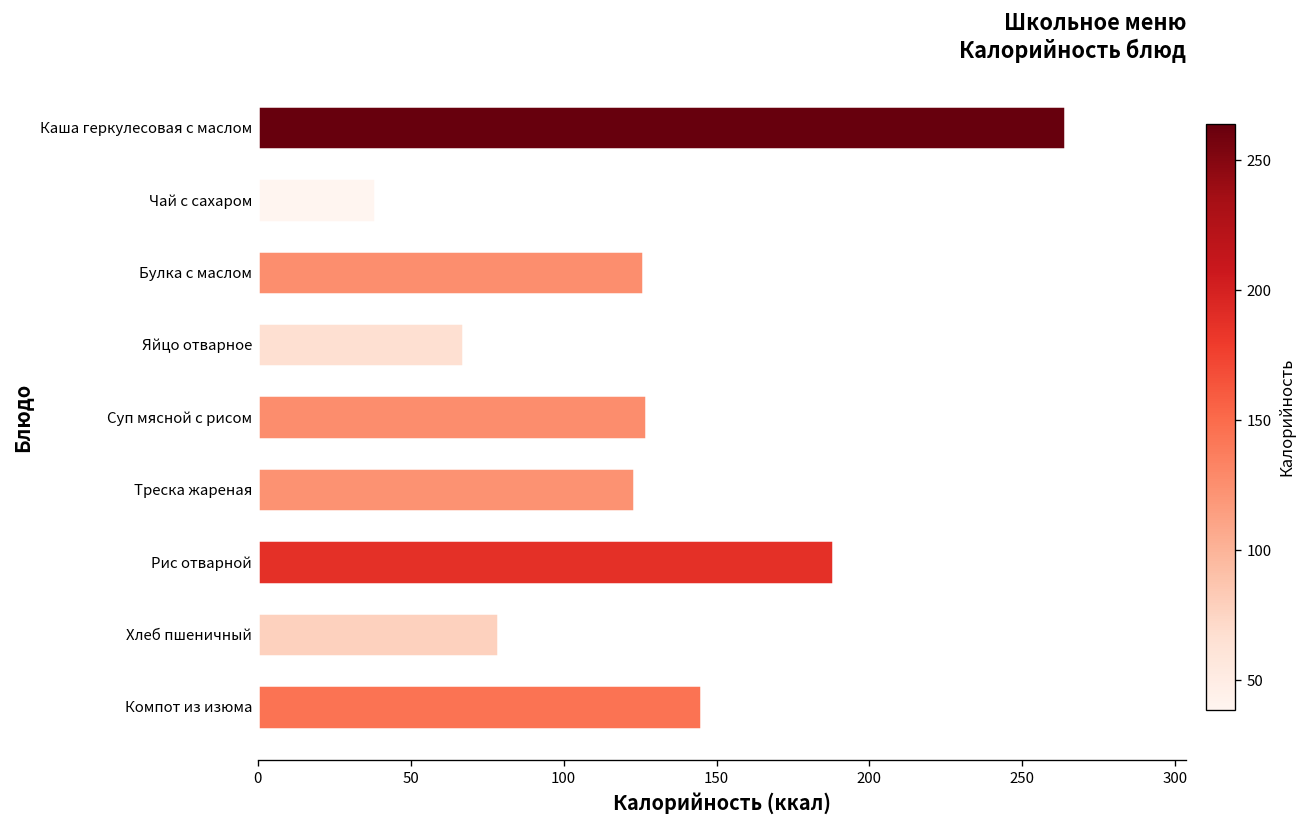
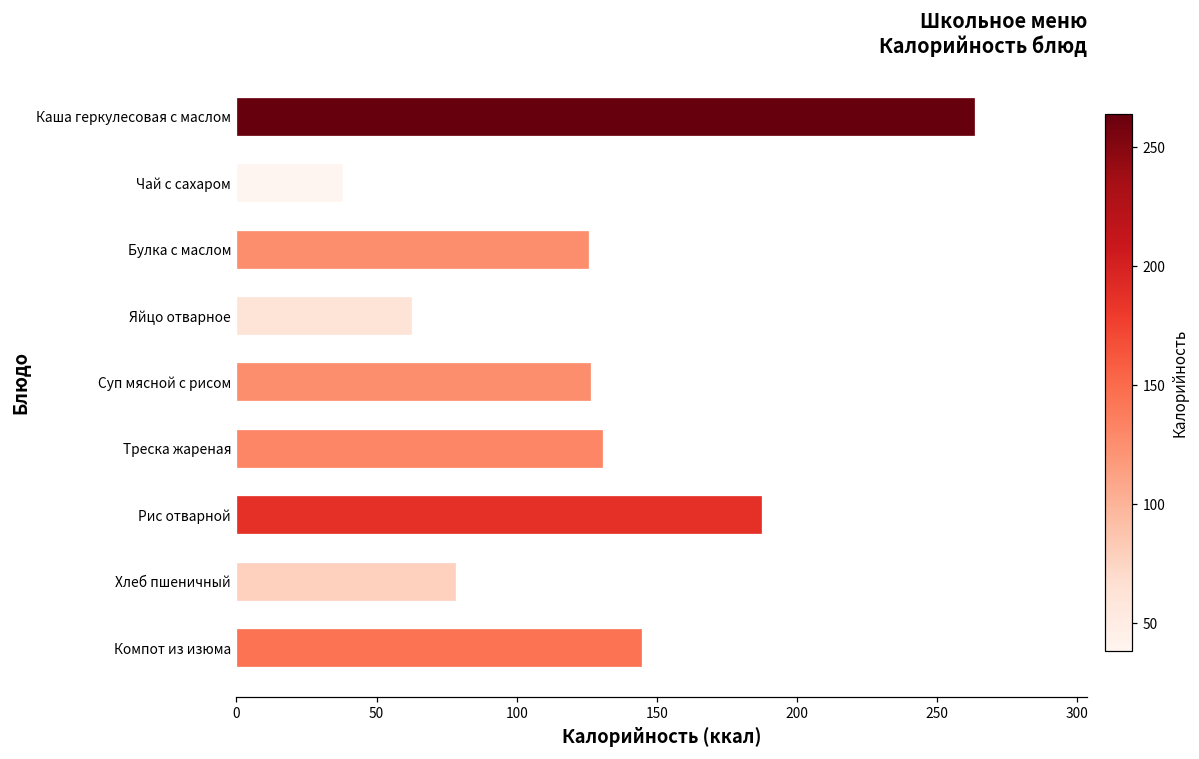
Яйцо отварное: 67 -> 63
Треска жареная: 123 -> 131
